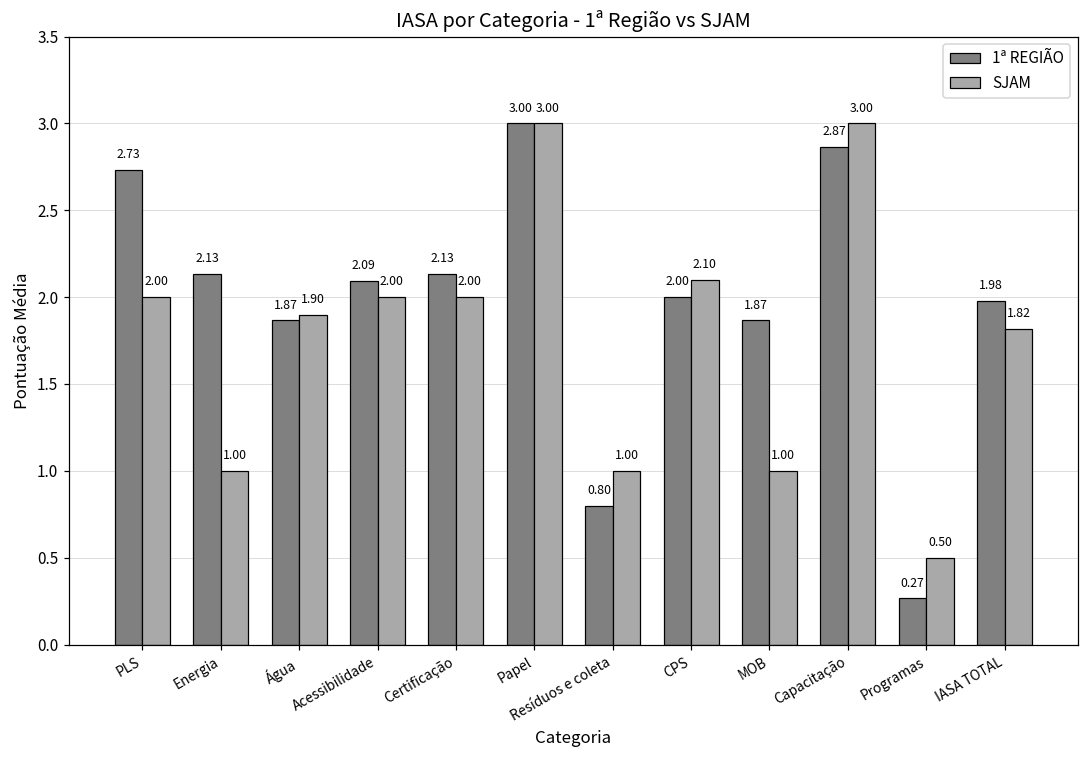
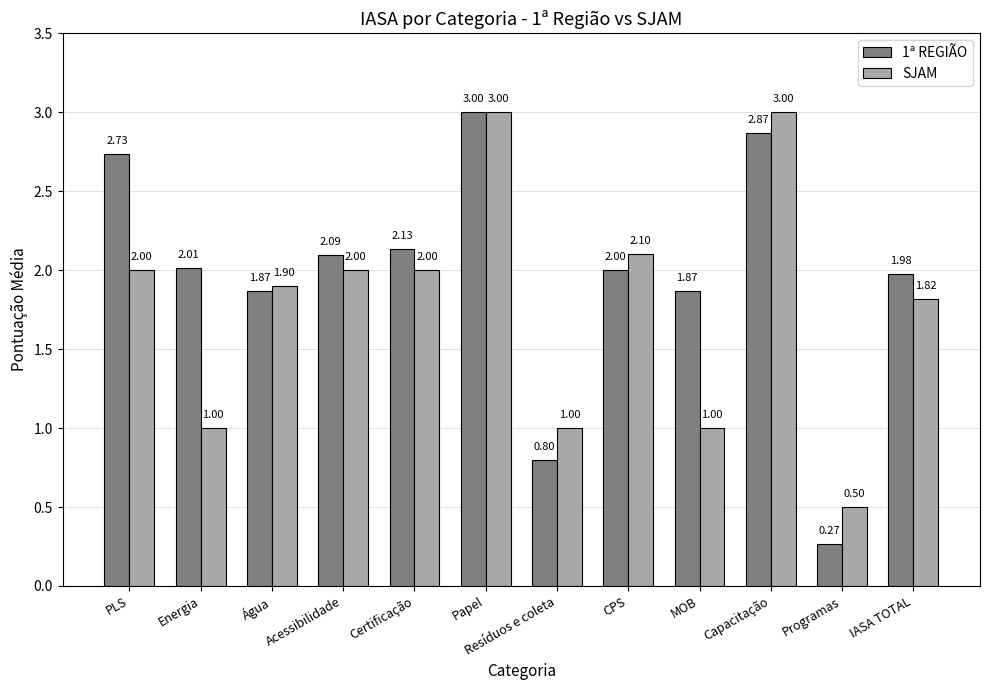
1ª REGIÃO, Energia: 2.13 -> 2.01
